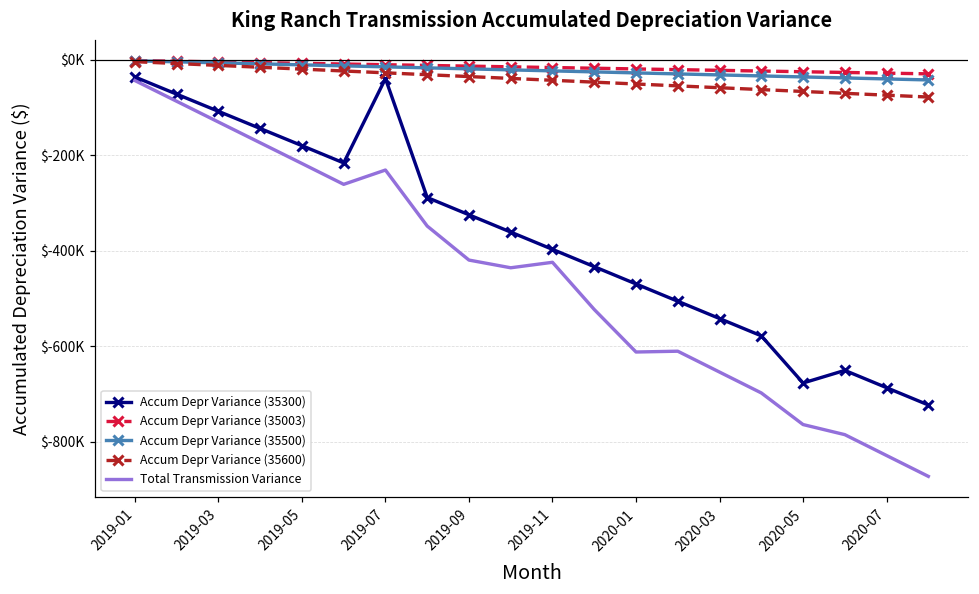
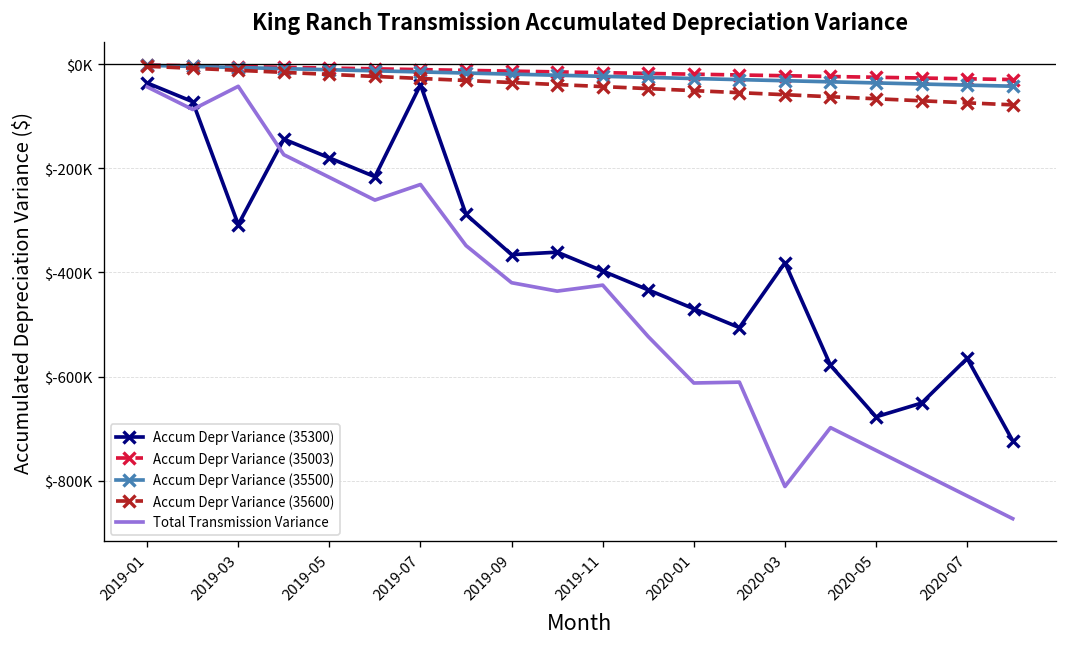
Accum Depr Variance (35300), 2019-03: $-110000 -> $-310000
Total Transmission Variance, 2019-03: $-130000 -> $-40000
Accum Depr Variance (35300), 2019-09: $-320000 -> $-370000
Accum Depr Variance (35300), 2020-03: $-540000 -> $-380000
Total Transmission Variance, 2020-03: $-650000 -> $-810000
Total Transmission Variance, 2020-05: $-760000 -> $-740000
Accum Depr Variance (35300), 2020-07: $-690000 -> $-570000
